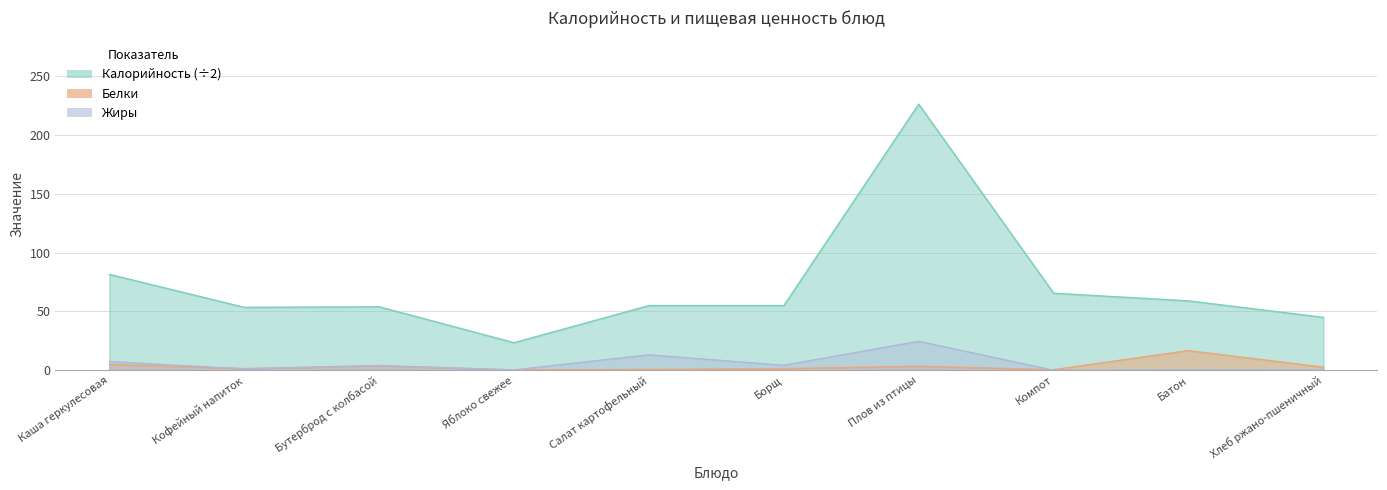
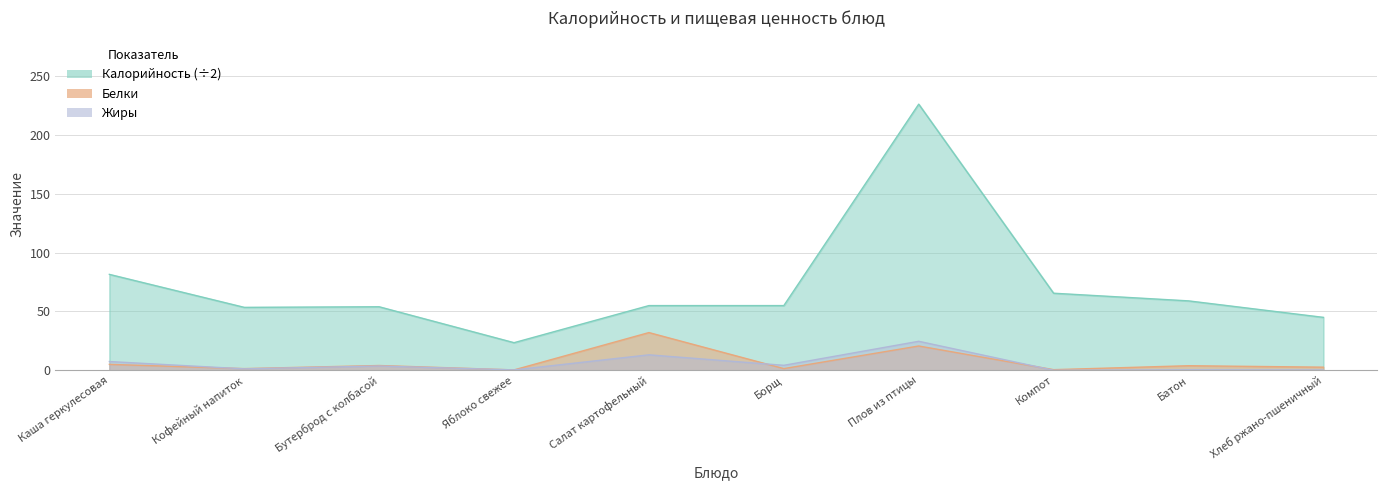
Белки, Салат картофельный: 1 -> 32
Белки, Плов из птицы: 4 -> 21
Белки, Батон: 17 -> 4
